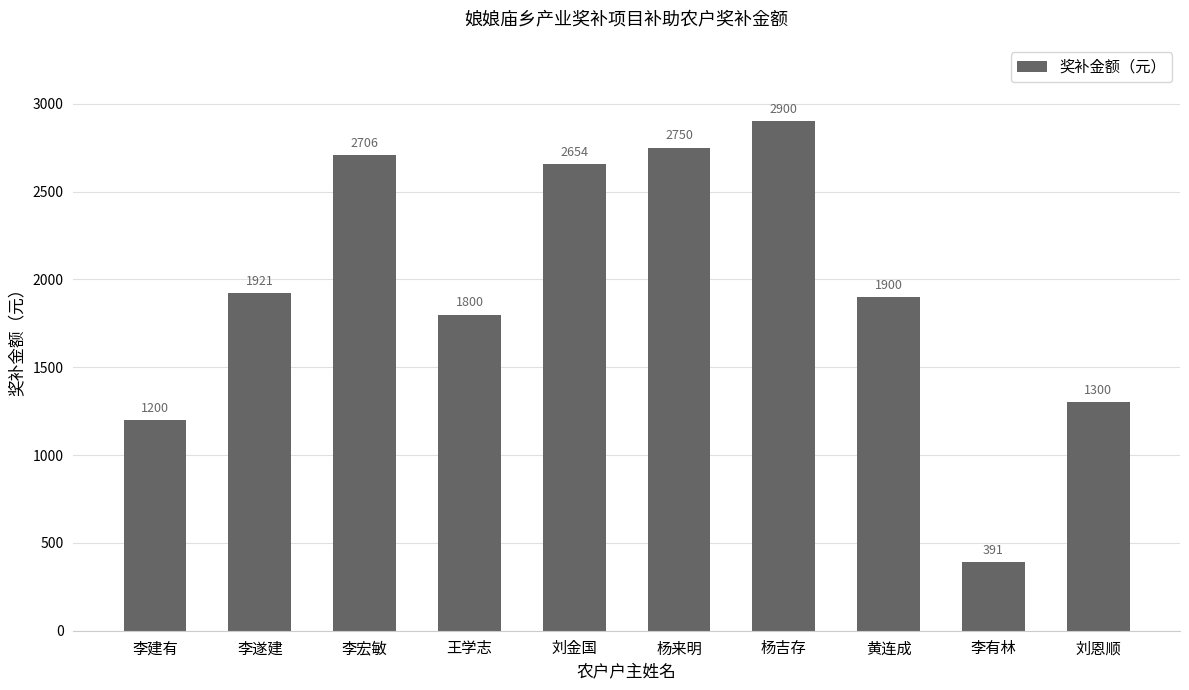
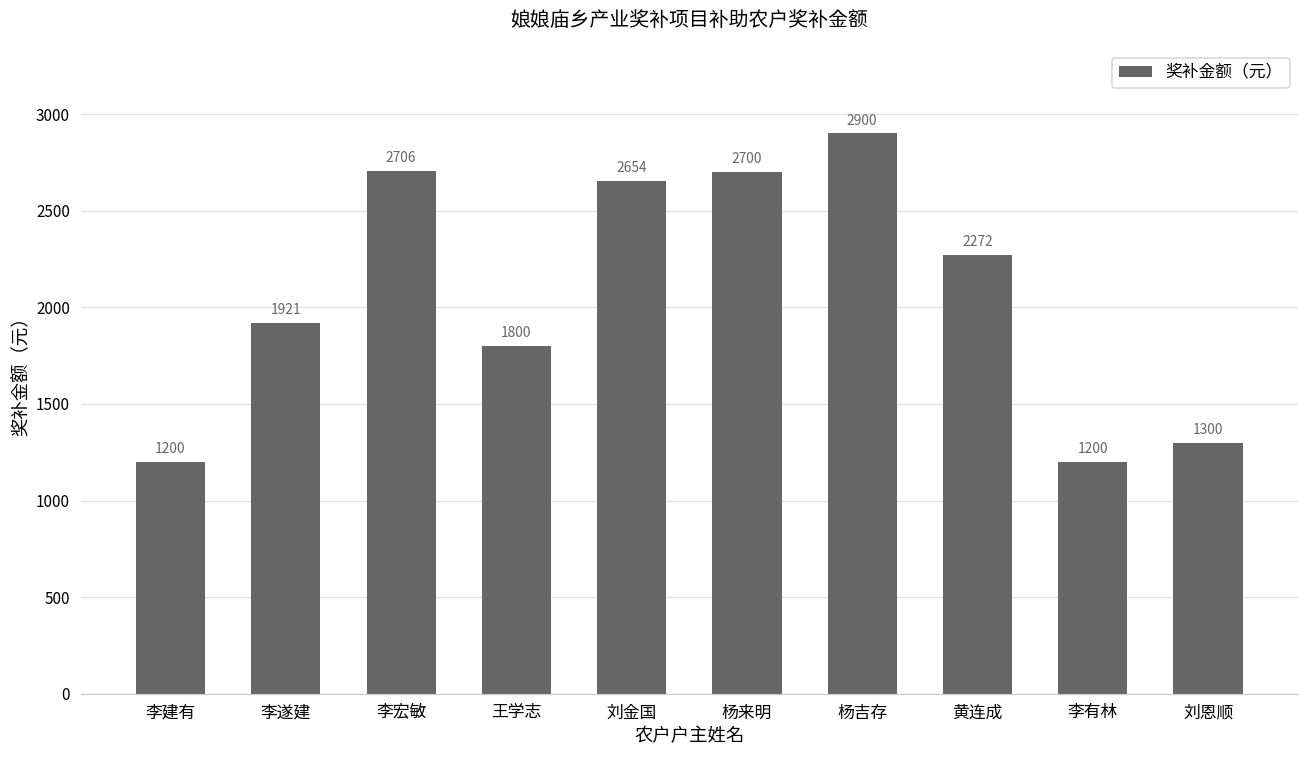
杨来明: 2750 -> 2700
黄连成: 1900 -> 2272
李有林: 391 -> 1200
